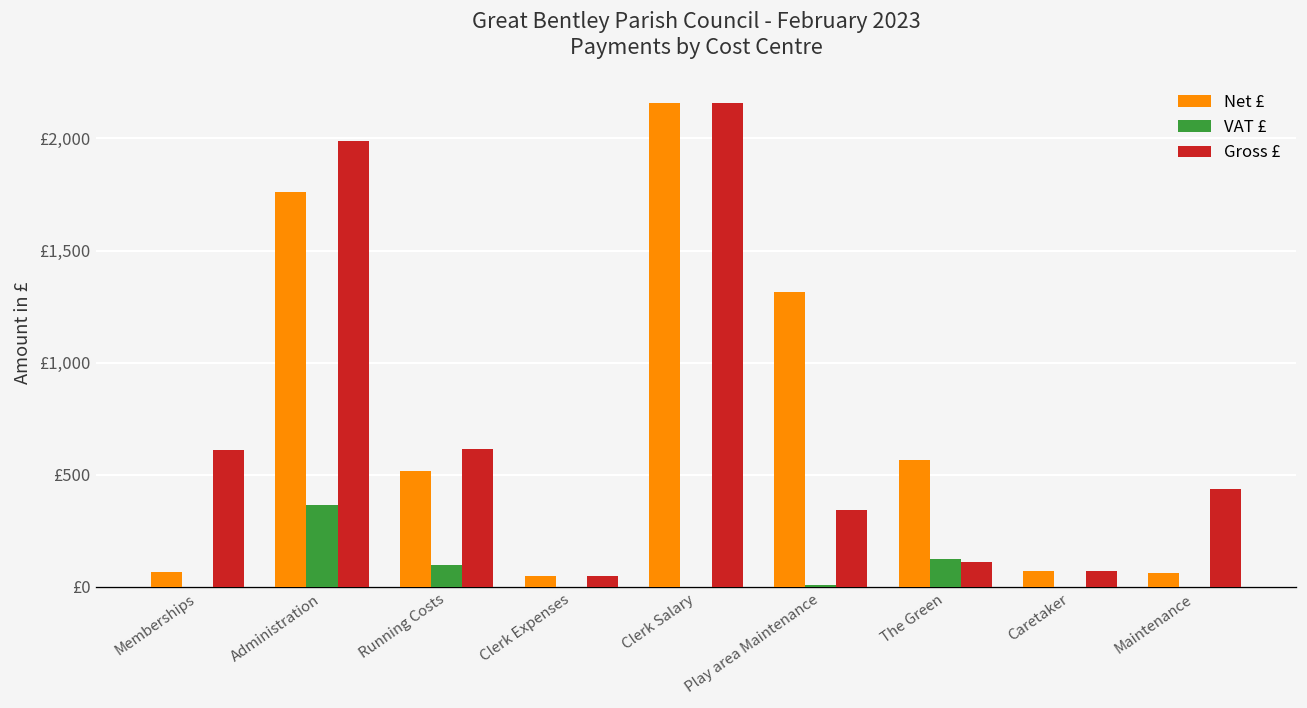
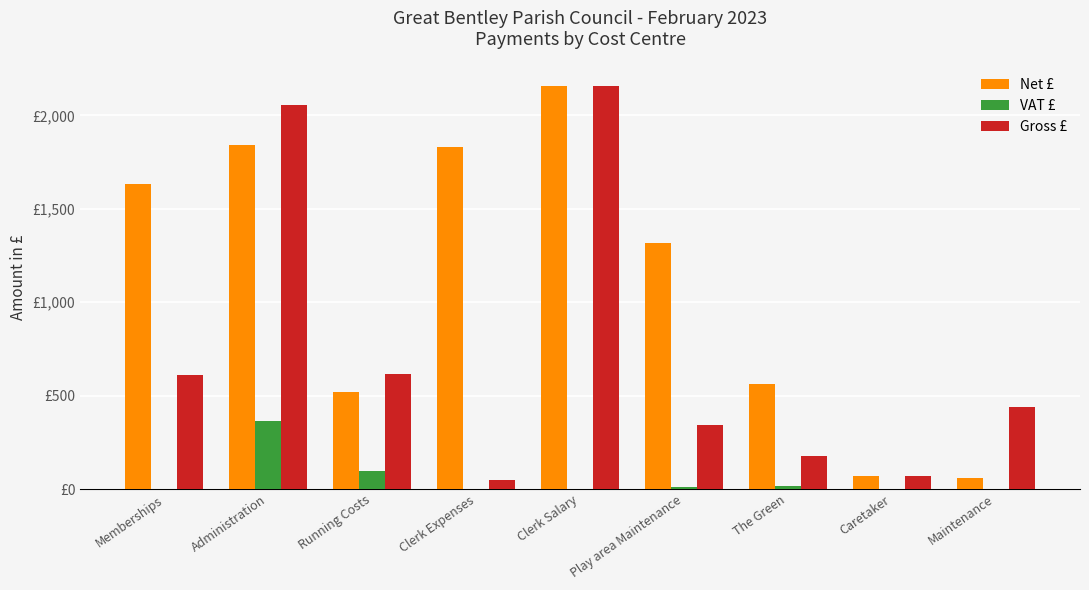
Net £, Memberships: £70 -> £1,630
Net £, Administration: £1,760 -> £1,840
Gross £, Administration: £1,990 -> £2,060
Net £, Clerk Expenses: £50 -> £1,830
VAT £, The Green: £120 -> £10
Gross £, The Green: £110 -> £180
